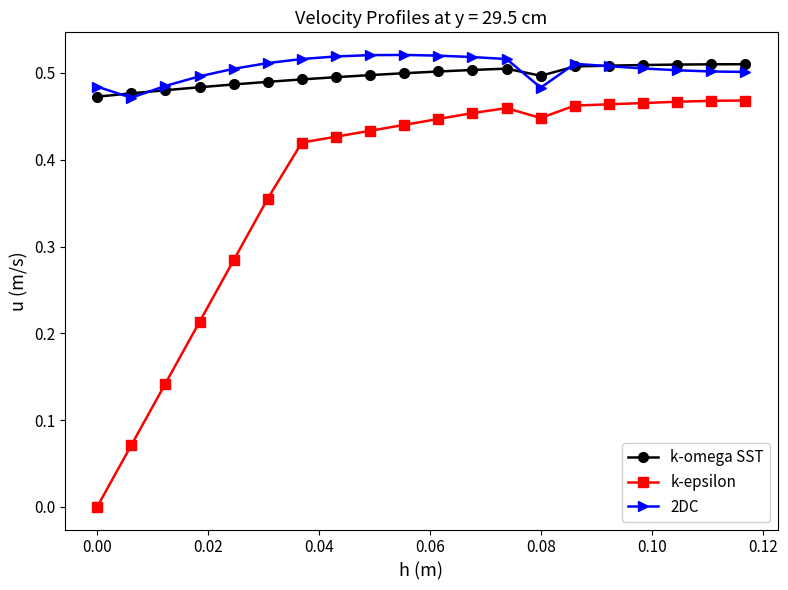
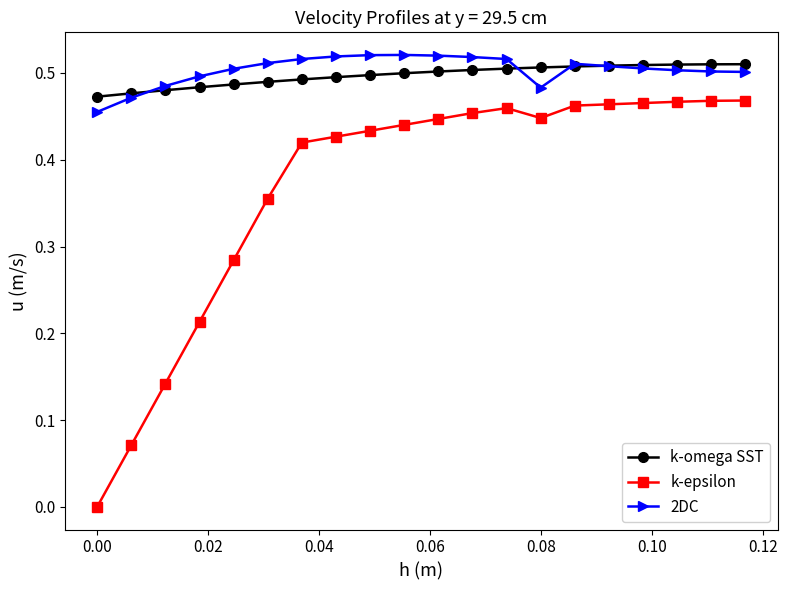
2DC, 0.00: 0.48 -> 0.46
k-omega SST, 0.08: 0.50 -> 0.51
